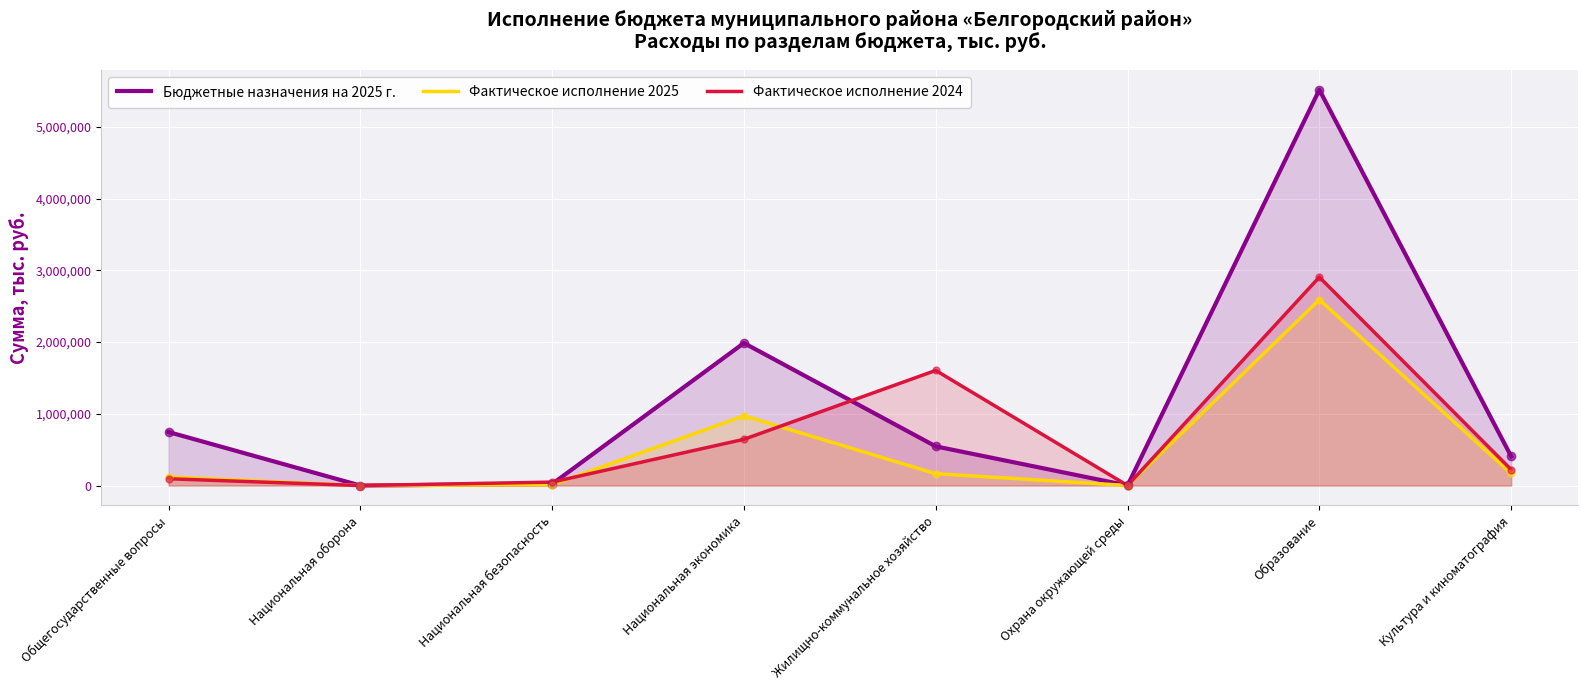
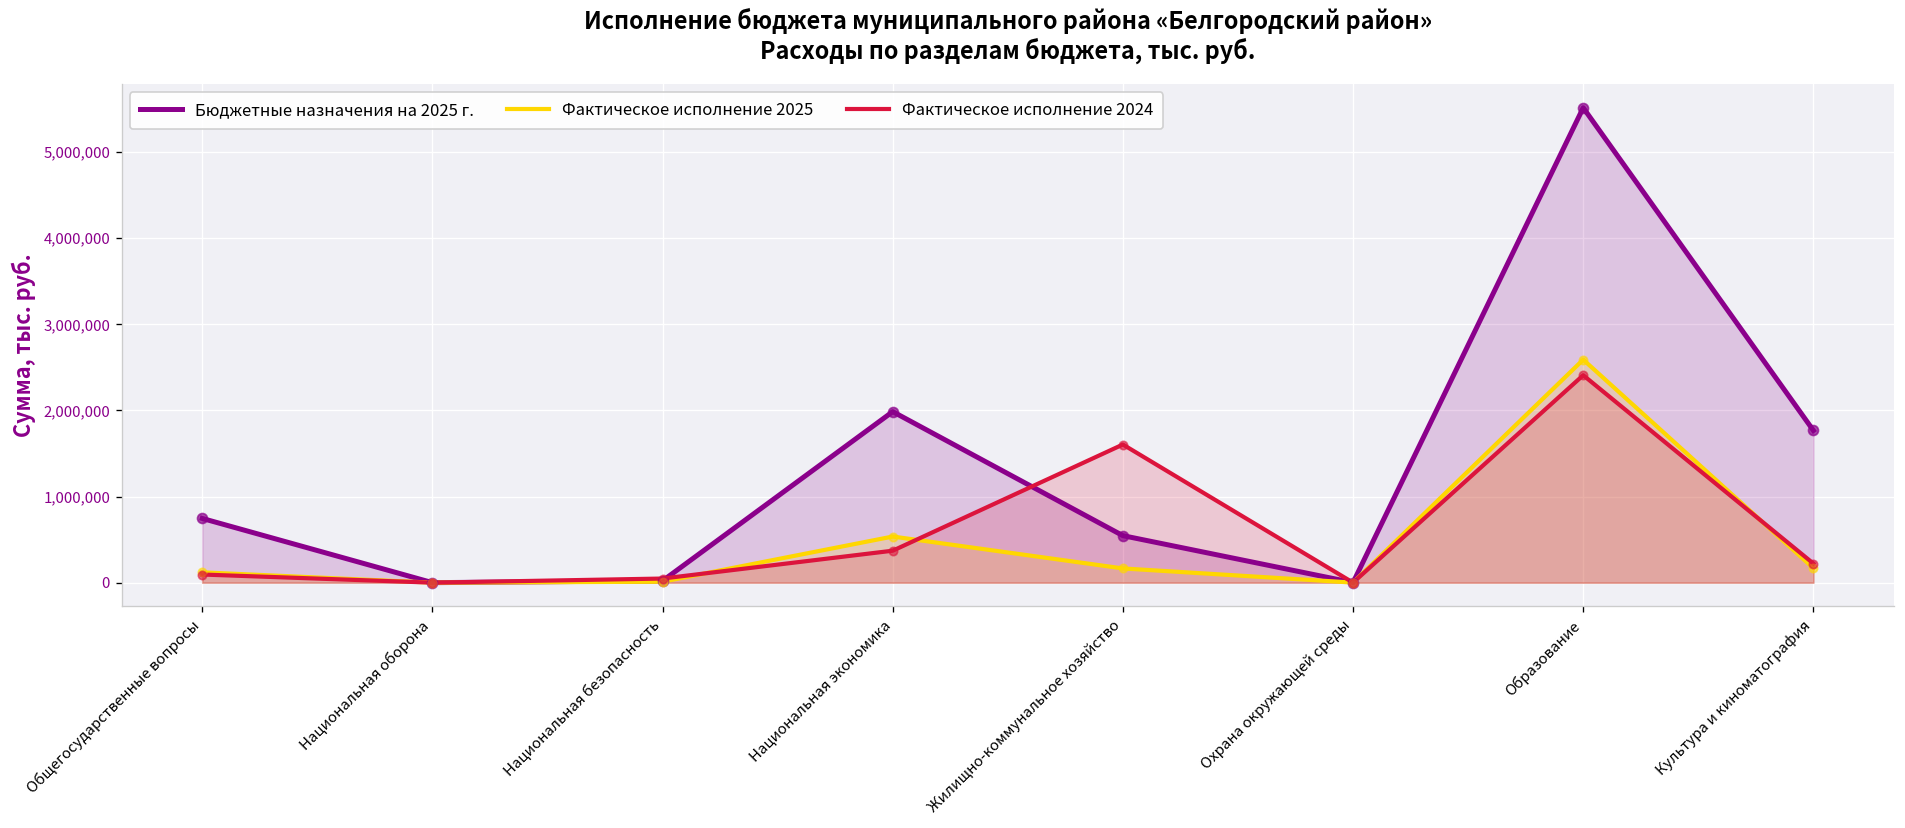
Фактическое исполнение 2025, Национальная экономика: 1,000,000 -> 500,000
Фактическое исполнение 2024, Национальная экономика: 600,000 -> 400,000
Фактическое исполнение 2024, Образование: 2,900,000 -> 2,400,000
Бюджетные назначения на 2025 г., Культура и киноматография: 400,000 -> 1,800,000
